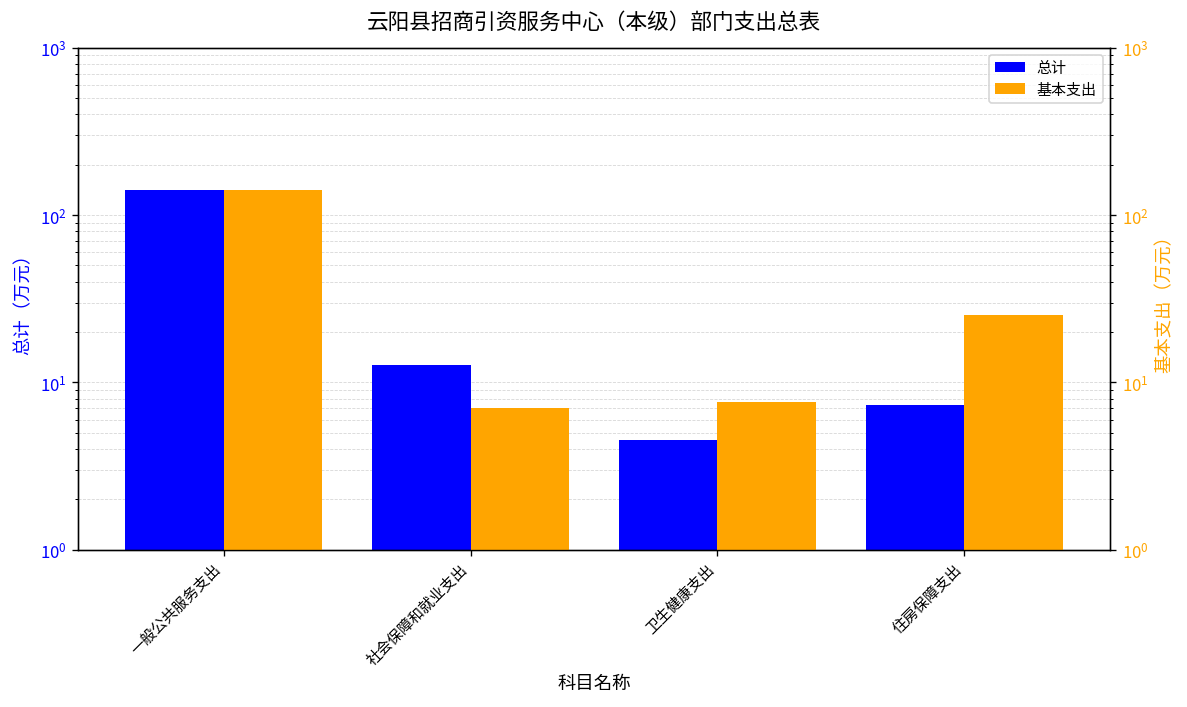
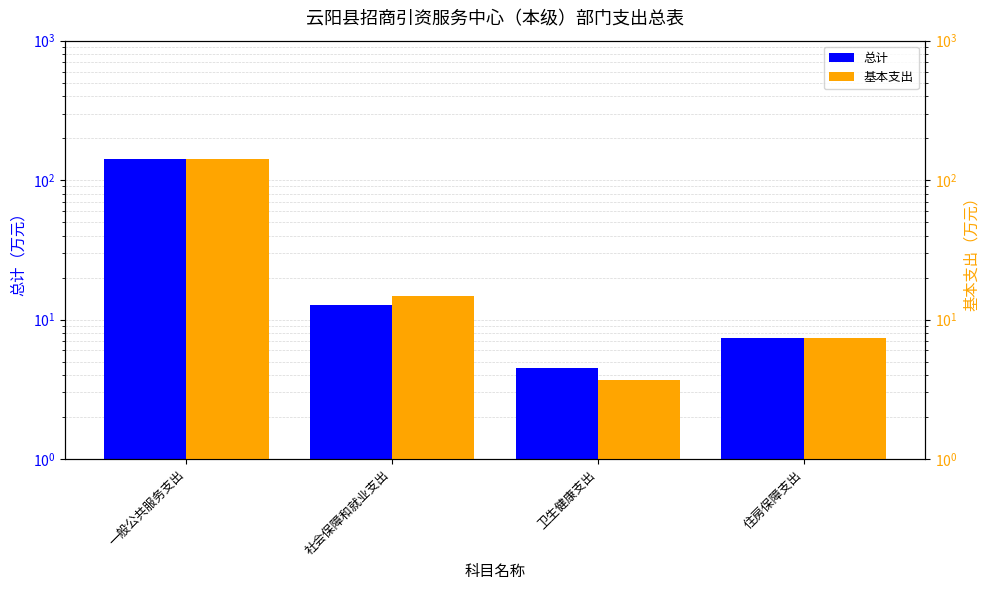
基本支出, 社会保障和就业支出: 7 -> 15
基本支出, 卫生健康支出: 8 -> 3.7
基本支出, 住房保障支出: 25 -> 7
